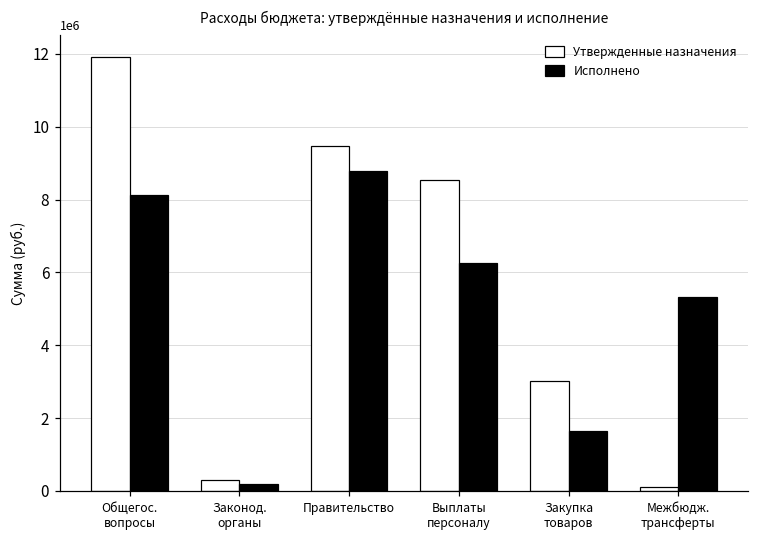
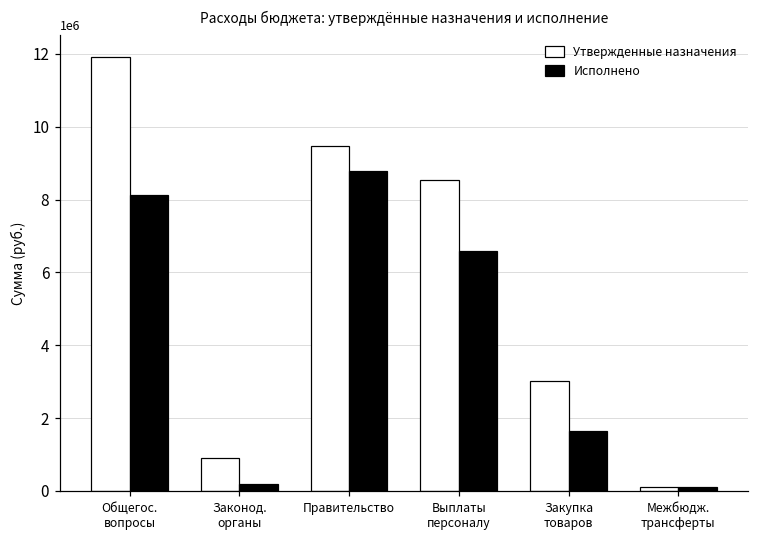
Утвержденные назначения, Законод. органы: 300000 -> 900000
Исполнено, Выплаты персоналу: 6300000 -> 6600000
Исполнено, Межбюдж. трансферты: 5300000 -> 100000
